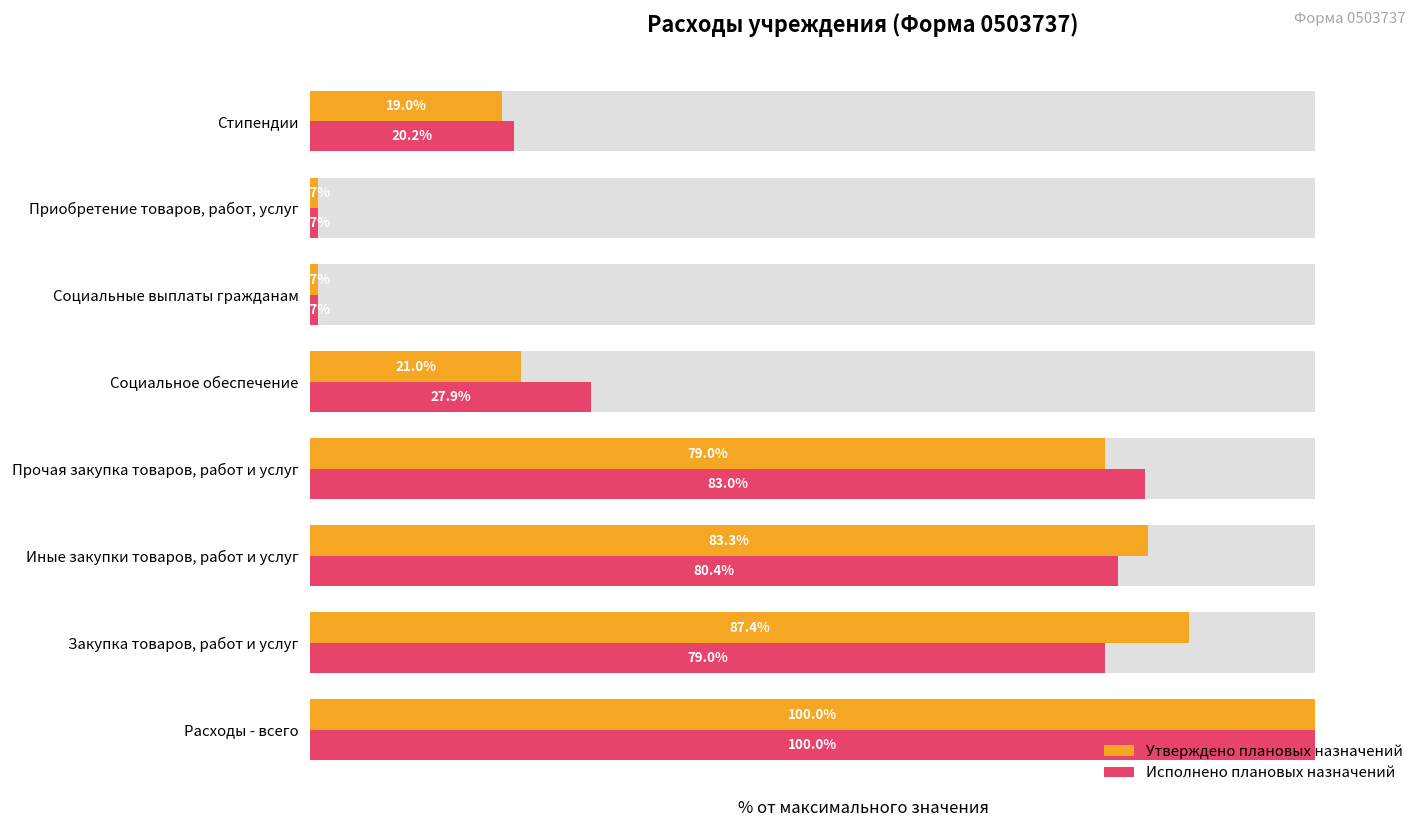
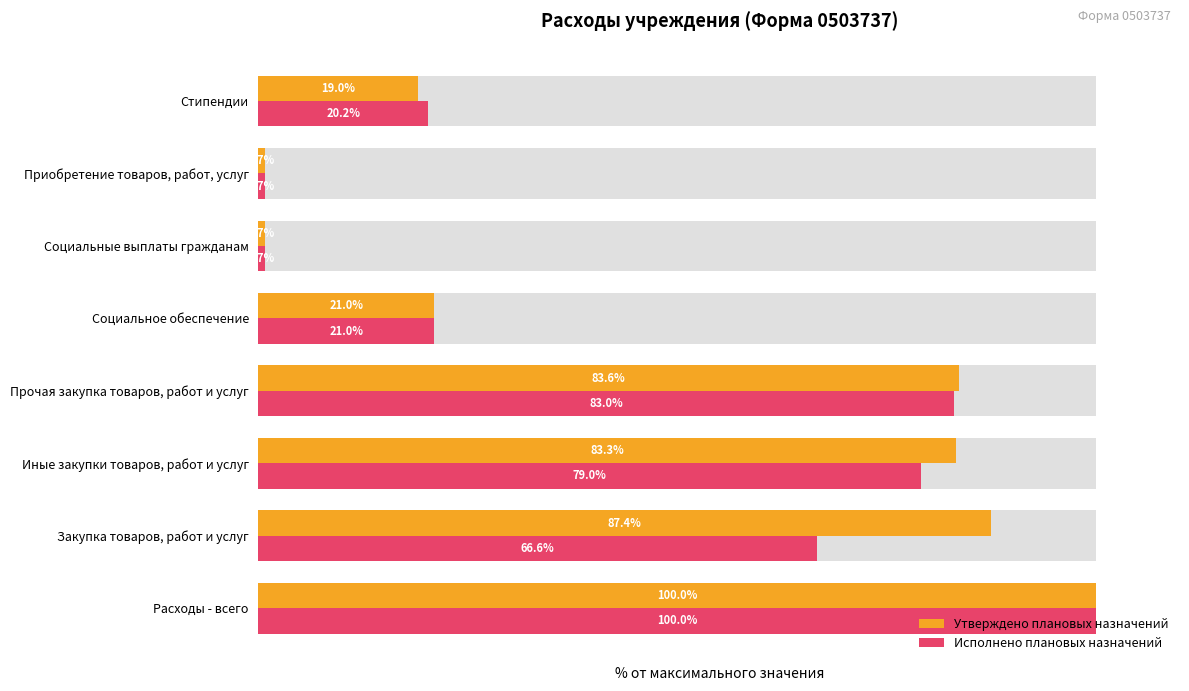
Исполнено плановых назначений, Социальное обеспечение: 27.9% -> 21.0%
Утверждено плановых назначений, Прочая закупка товаров, работ и услуг: 79.0% -> 83.6%
Исполнено плановых назначений, Иные закупки товаров, работ и услуг: 80.4% -> 79.0%
Исполнено плановых назначений, Закупка товаров, работ и услуг: 79.0% -> 66.6%
